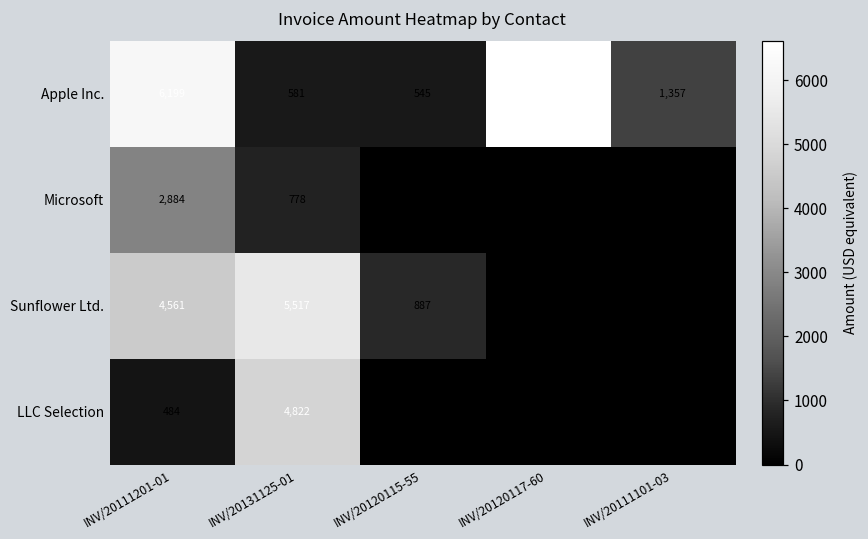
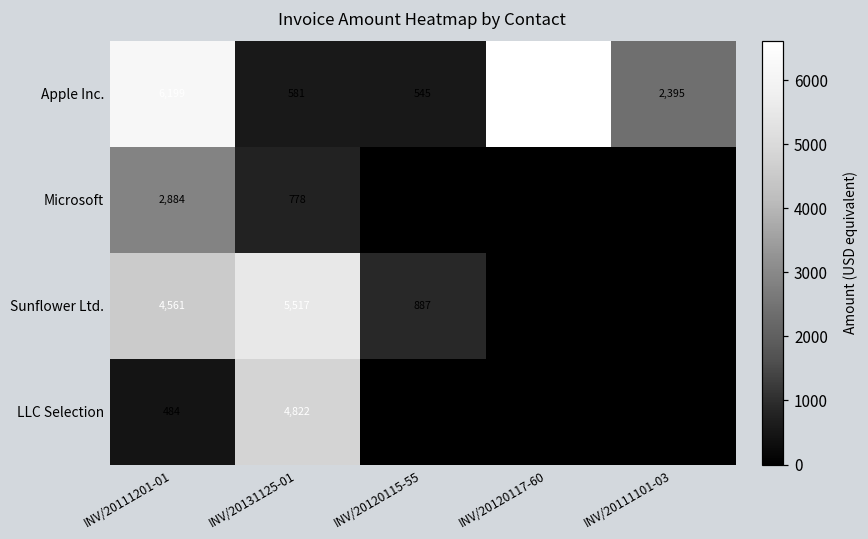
Apple Inc., INV/20111101-03: 1,357 -> 2,395
